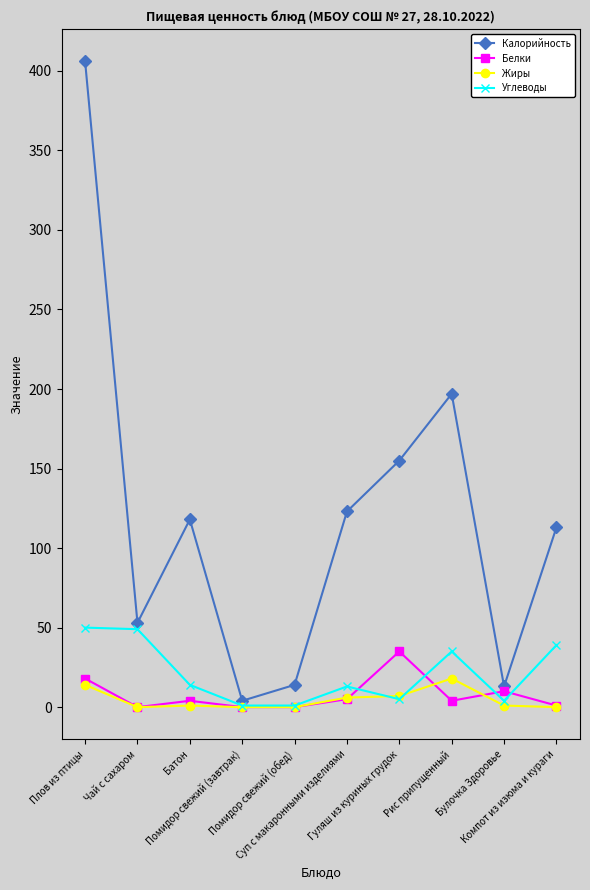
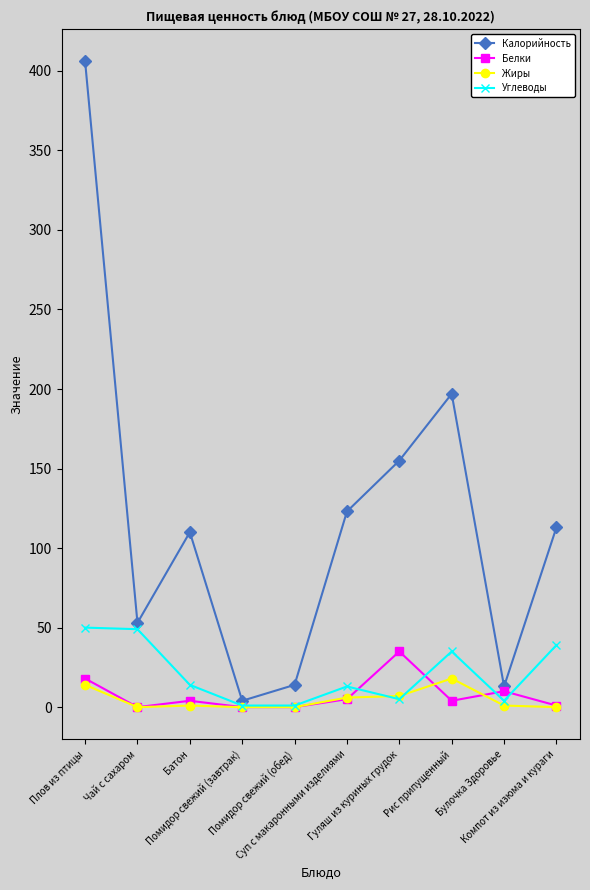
Калорийность, Батон: 118 -> 110
